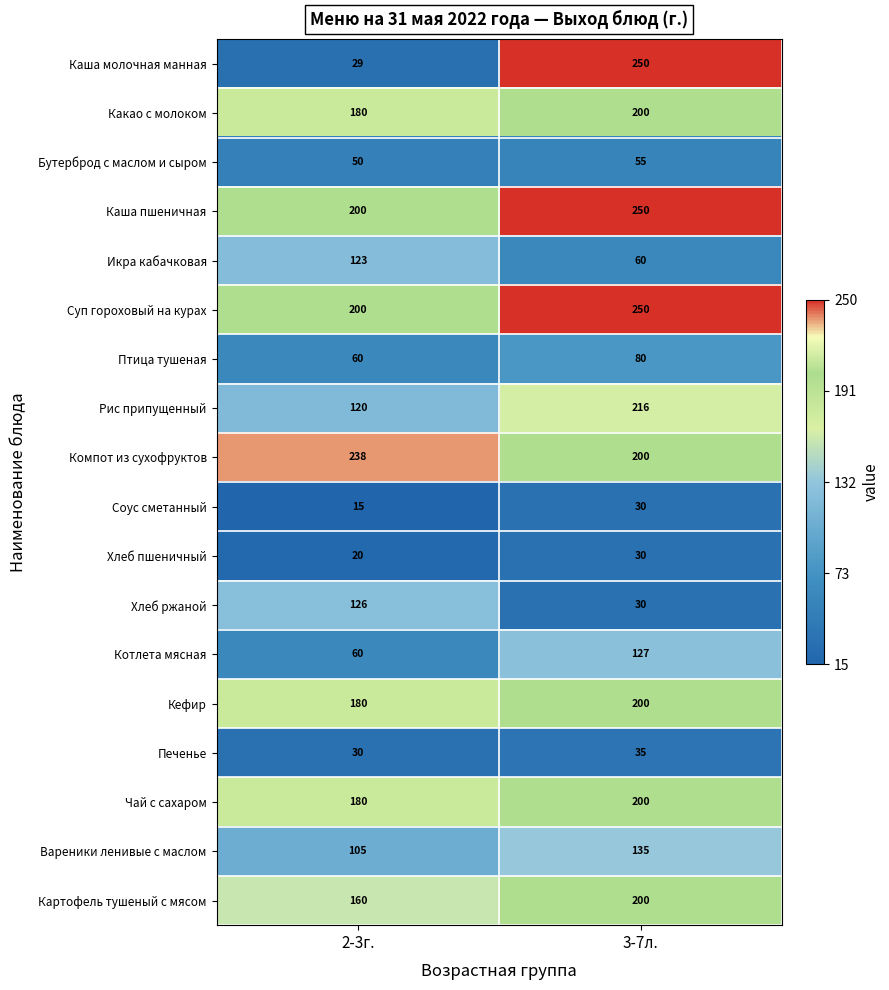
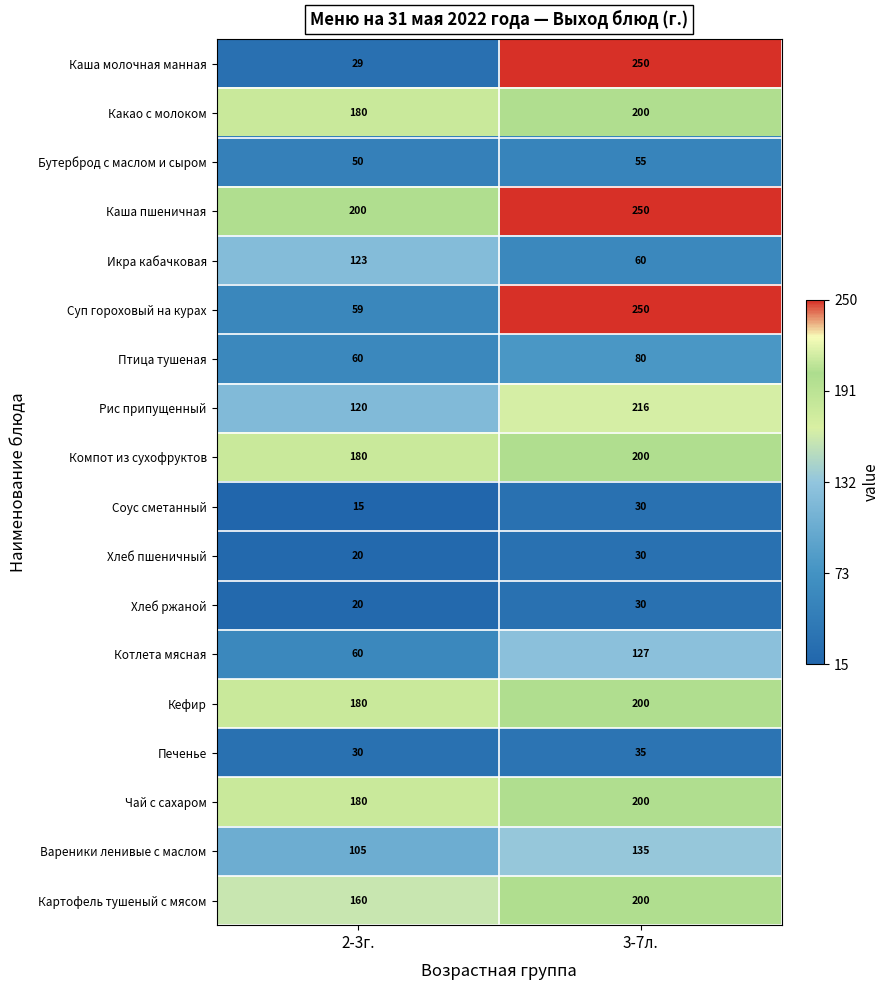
Суп гороховый на курах, 2-3г.: 200 -> 59
Компот из сухофруктов, 2-3г.: 238 -> 180
Хлеб ржаной, 2-3г.: 126 -> 20
